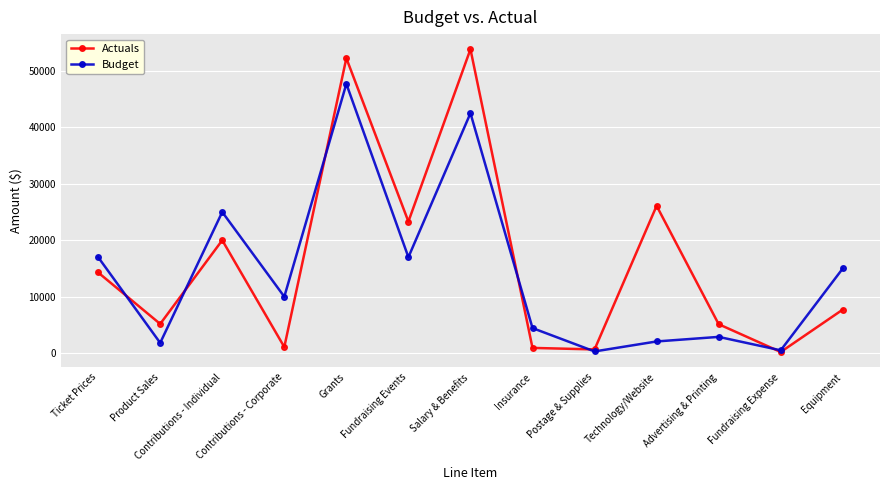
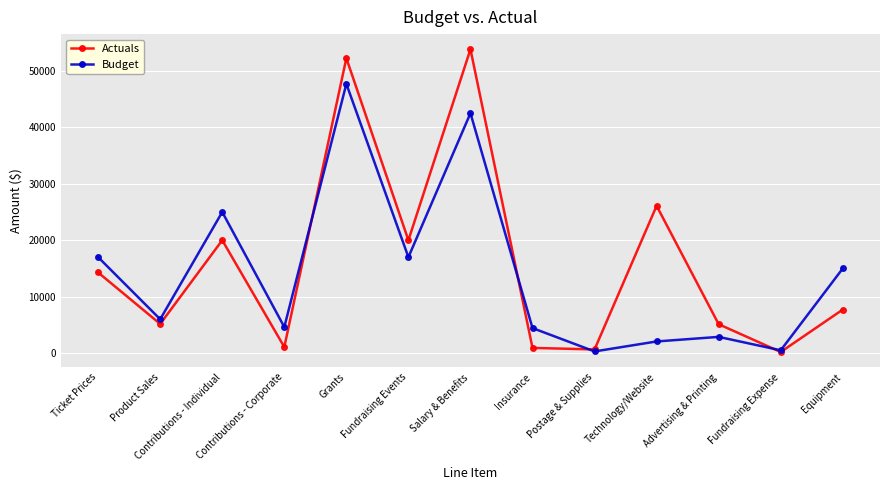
Budget, Product Sales: 2000 -> 6000
Budget, Contributions - Corporate: 10000 -> 5000
Actuals, Fundraising Events: 23000 -> 20000
